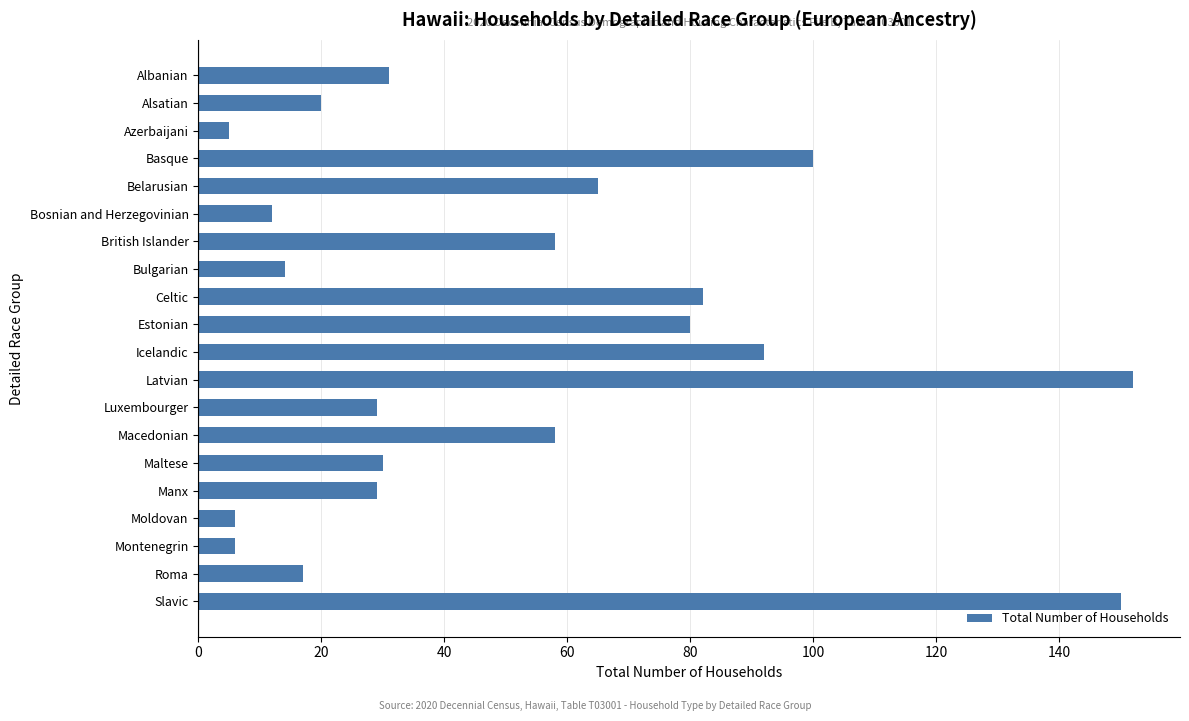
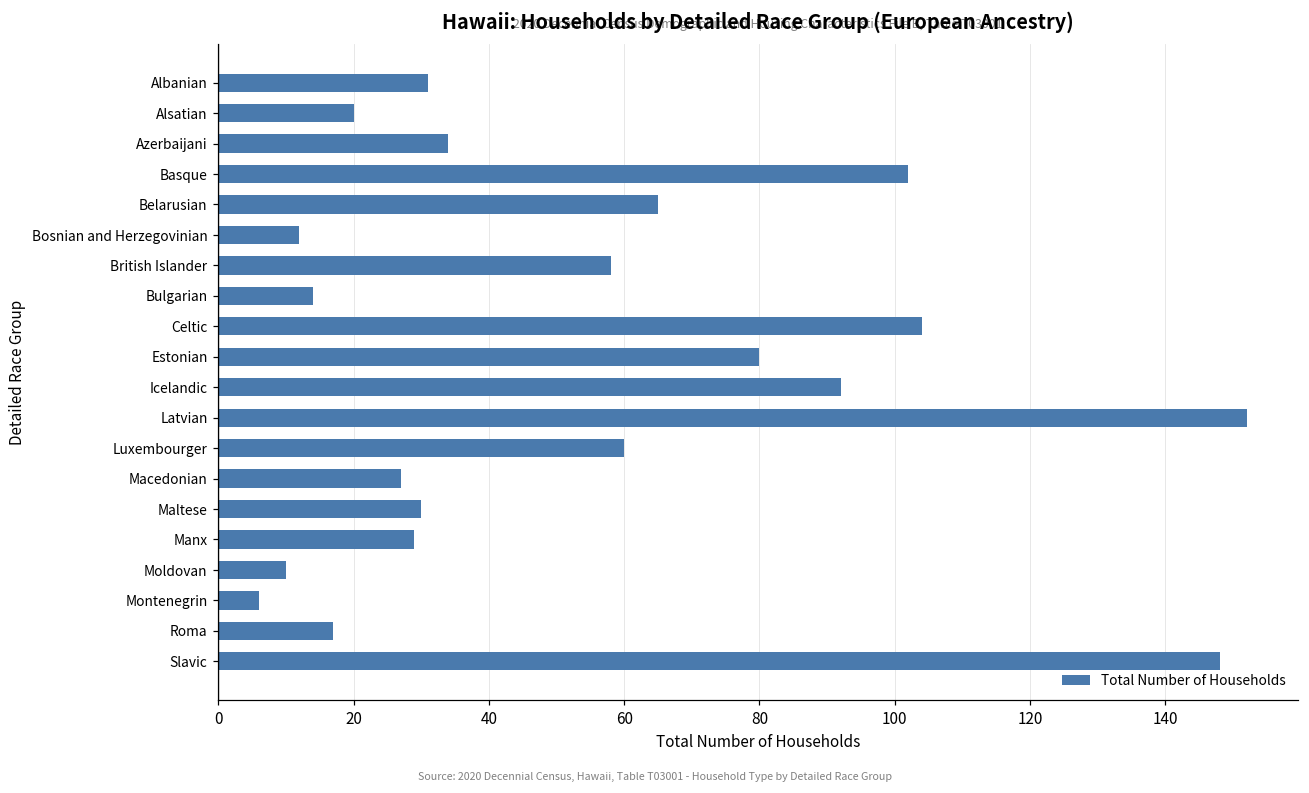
Azerbaijani: 5 -> 34
Basque: 100 -> 102
Celtic: 82 -> 104
Luxembourger: 29 -> 60
Macedonian: 58 -> 27
Moldovan: 6 -> 10
Slavic: 150 -> 148
